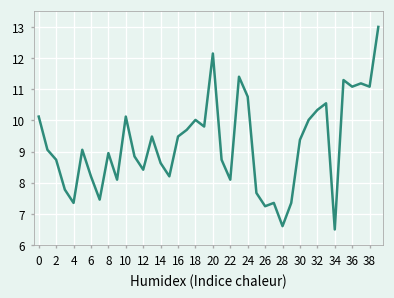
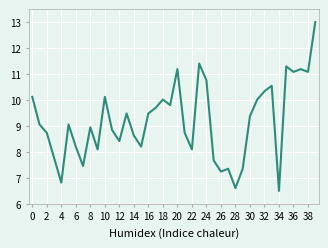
4: 7.4 -> 6.8
20: 12.1 -> 11.2
